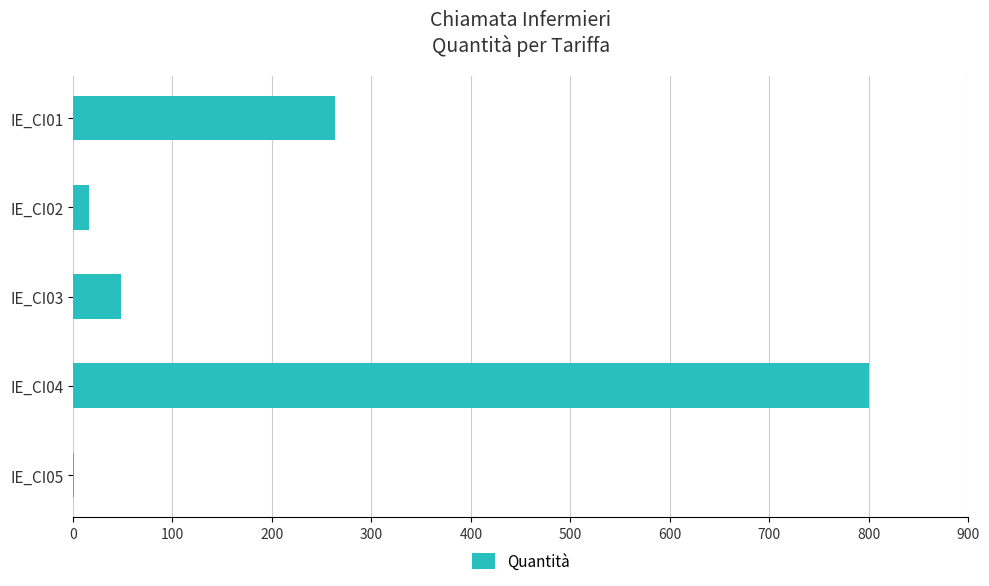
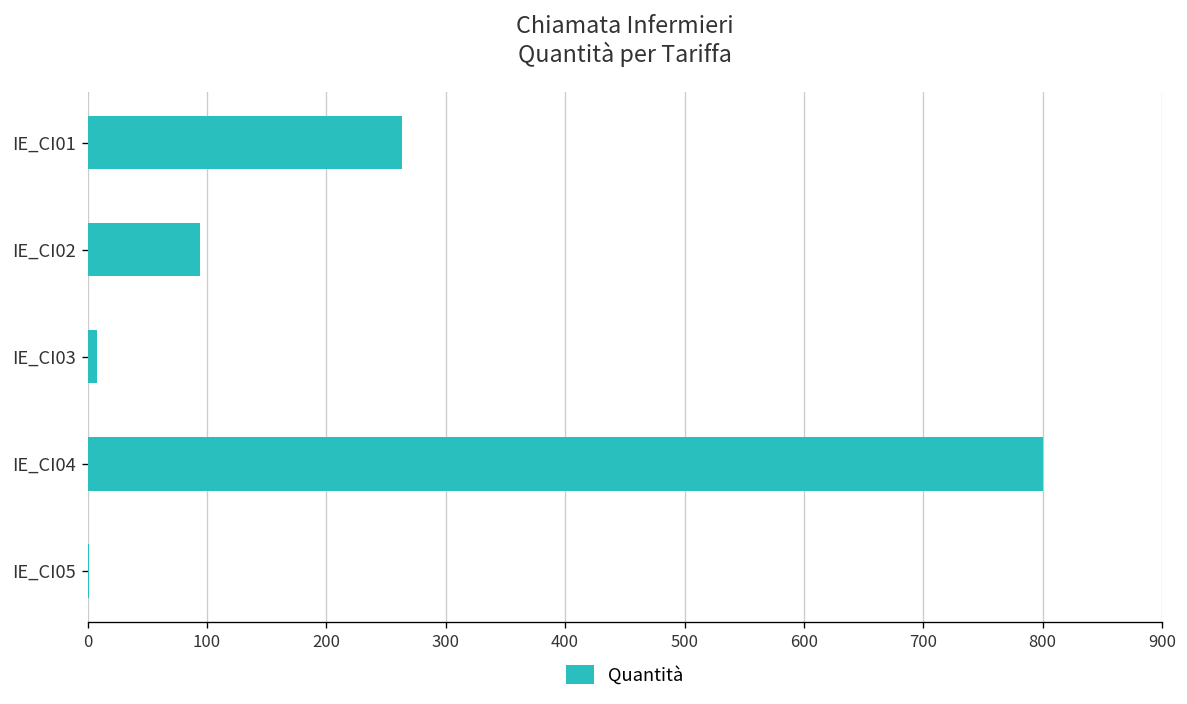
IE_CI02: 20 -> 90
IE_CI03: 50 -> 10
